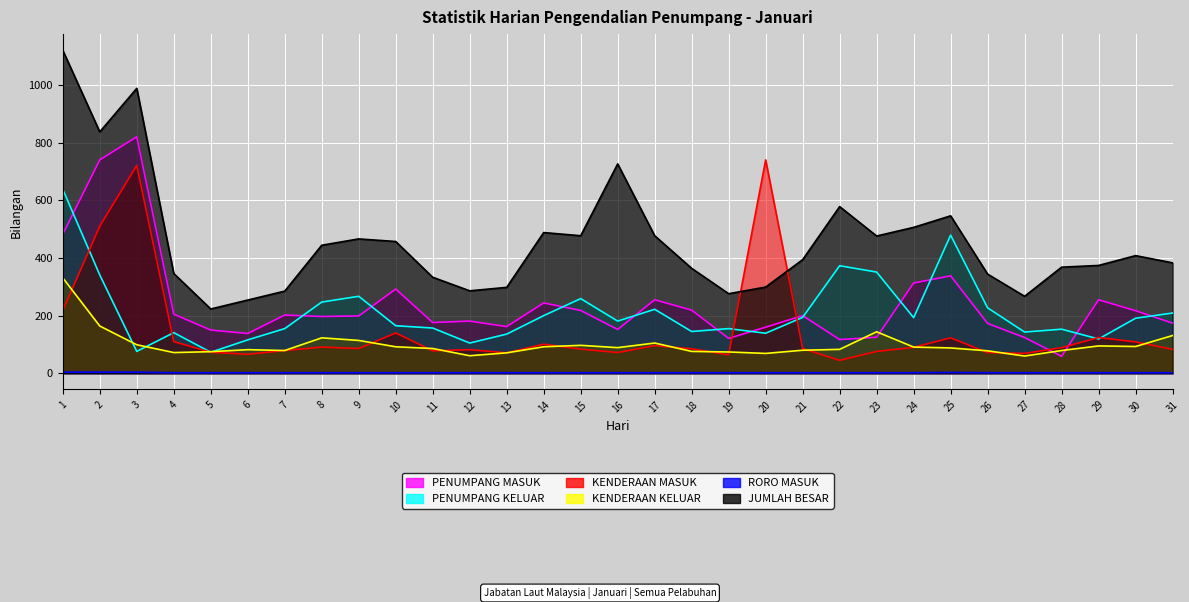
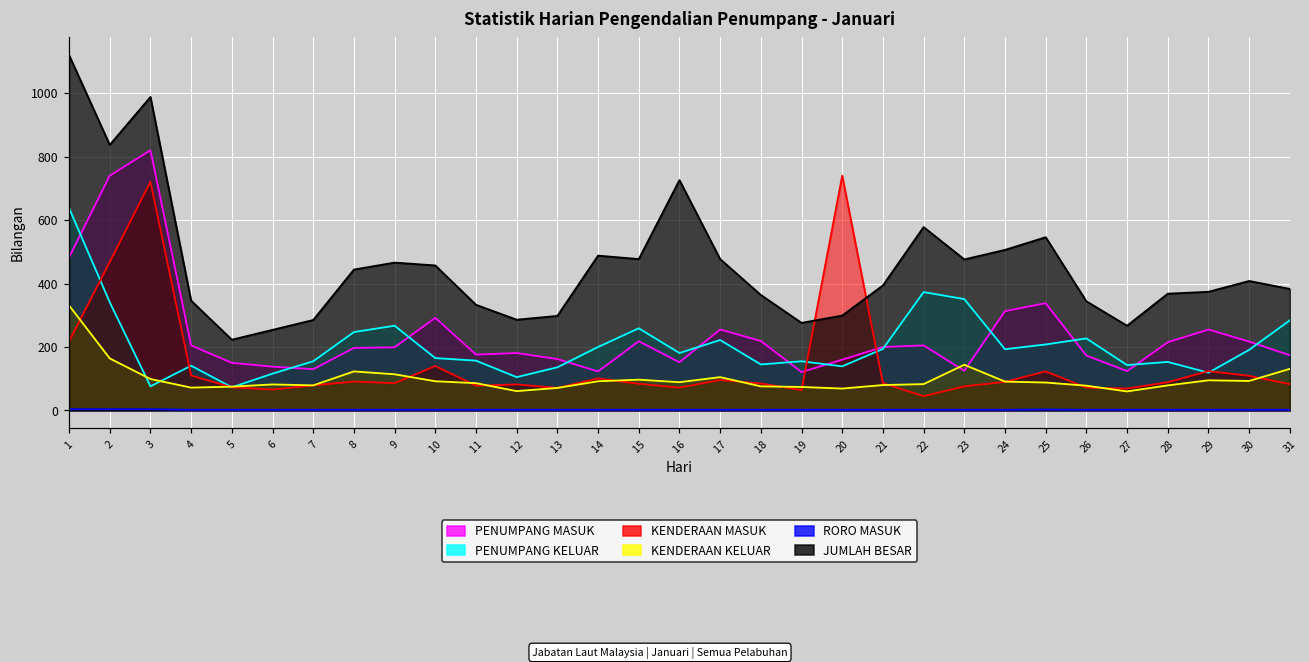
KENDERAAN MASUK, 2: 510 -> 470
PENUMPANG MASUK, 7: 200 -> 130
PENUMPANG MASUK, 14: 240 -> 120
PENUMPANG MASUK, 22: 120 -> 210
PENUMPANG KELUAR, 25: 480 -> 210
PENUMPANG MASUK, 28: 60 -> 220
PENUMPANG KELUAR, 31: 210 -> 280
